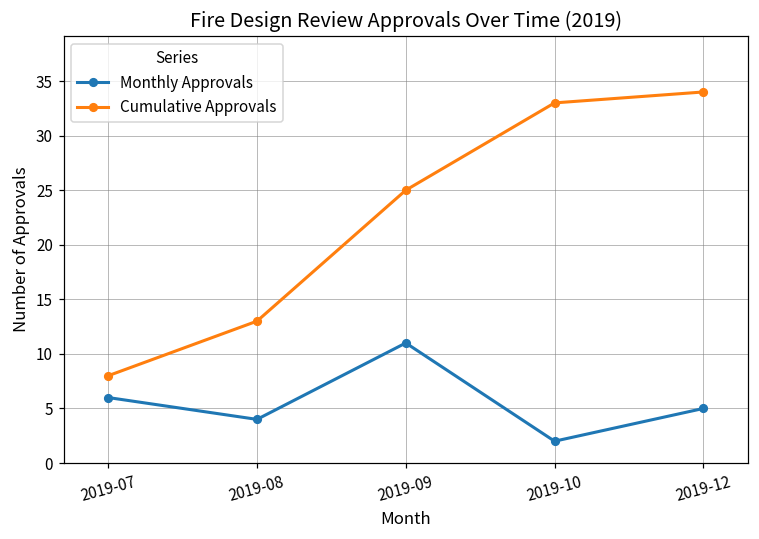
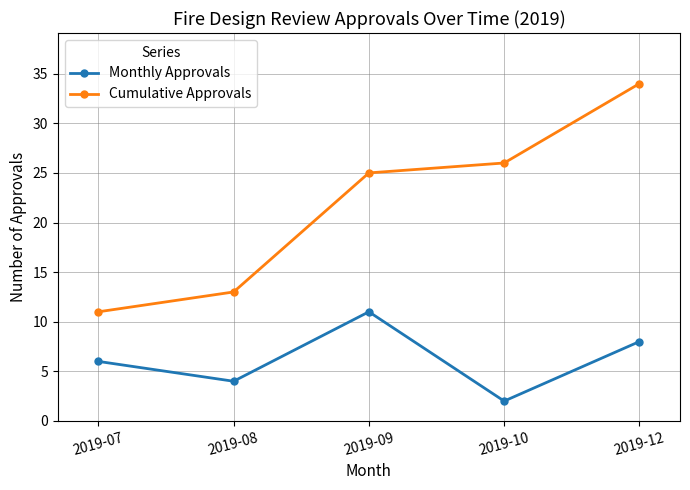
Cumulative Approvals, 2019-07: 8 -> 11
Cumulative Approvals, 2019-10: 33 -> 26
Monthly Approvals, 2019-12: 5 -> 8
